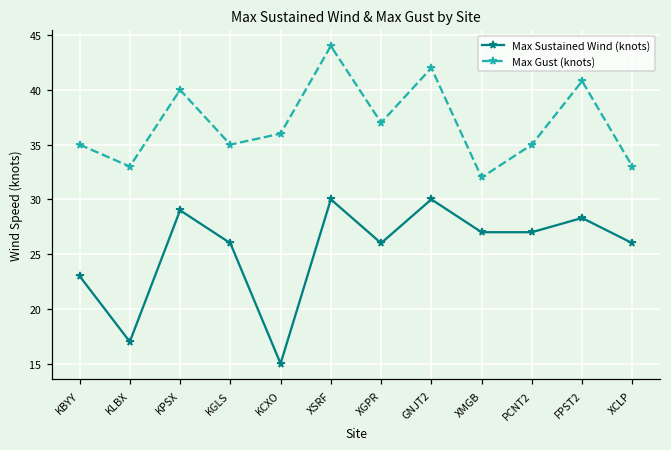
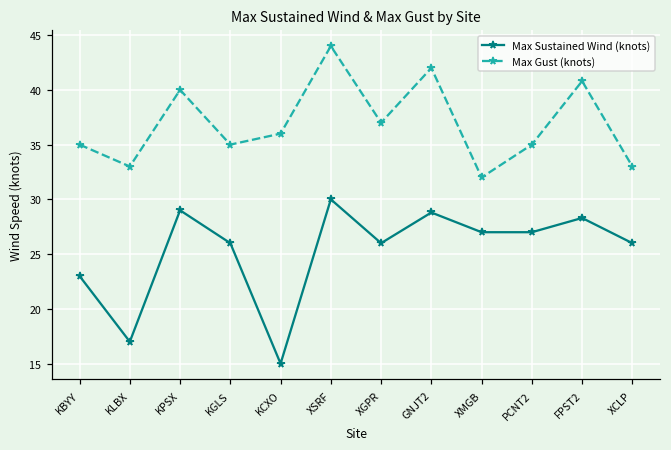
Max Sustained Wind (knots), GNJT2: 30 -> 29
